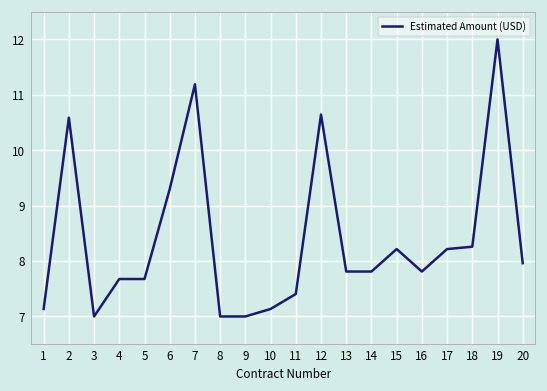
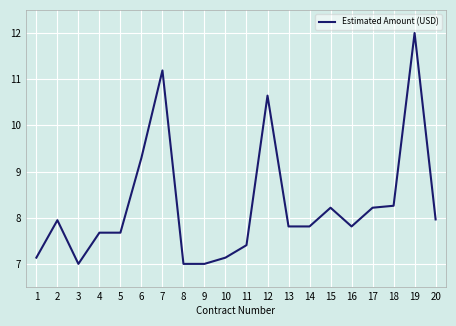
2: 10.6 -> 7.9
